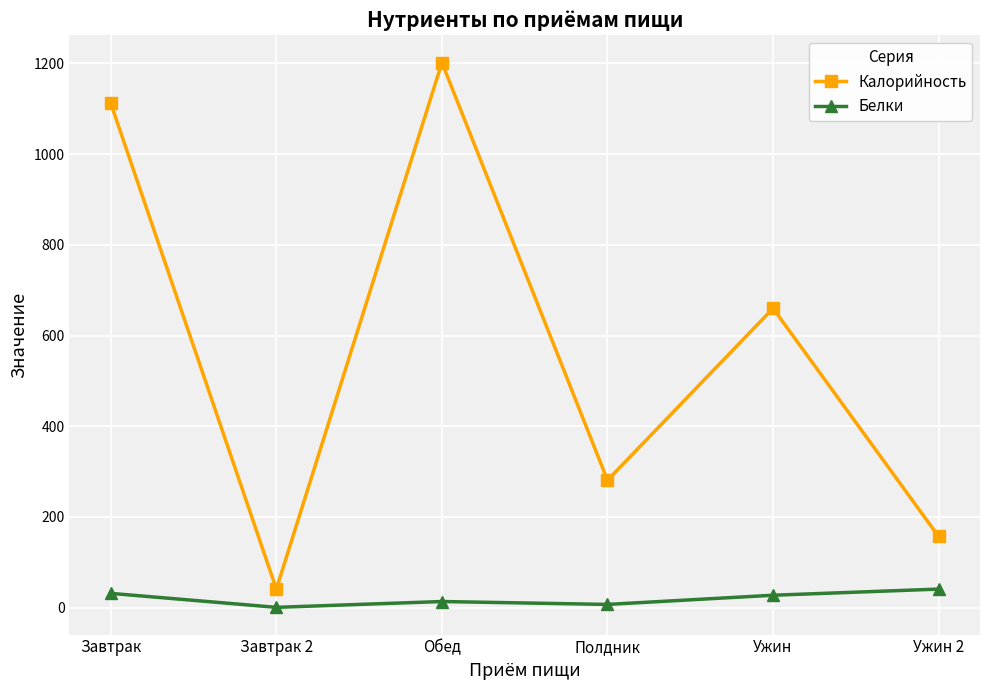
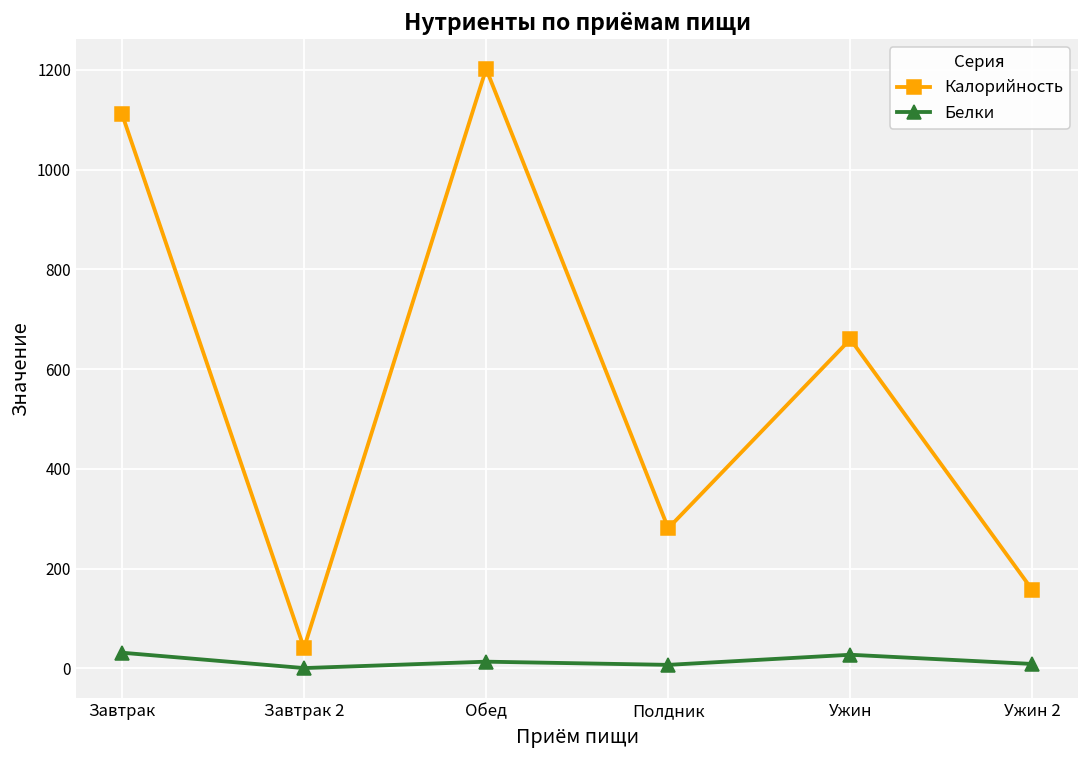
Белки, Ужин 2: 40 -> 10
